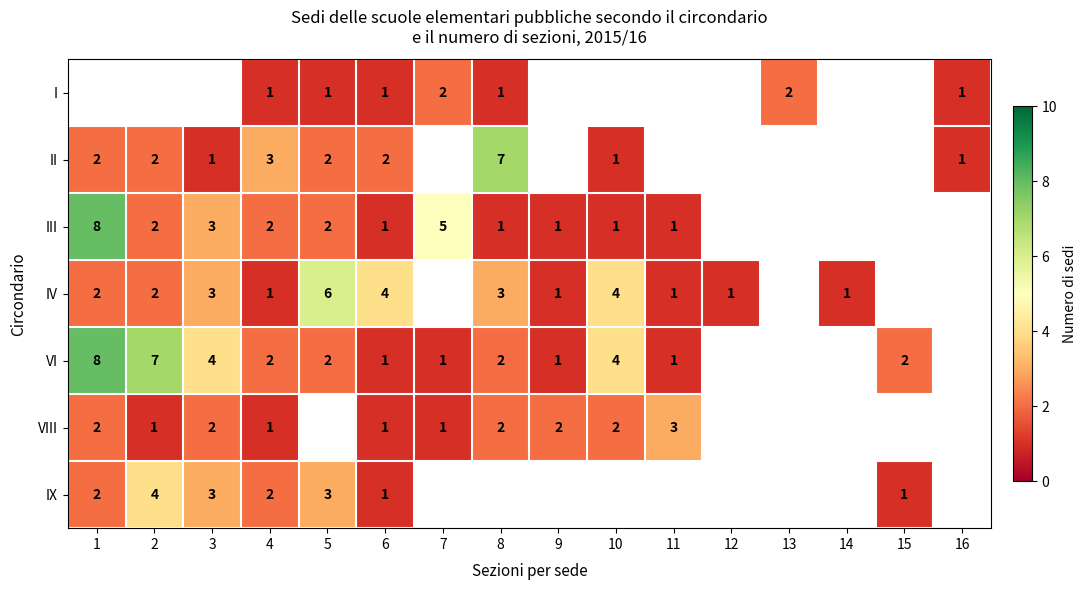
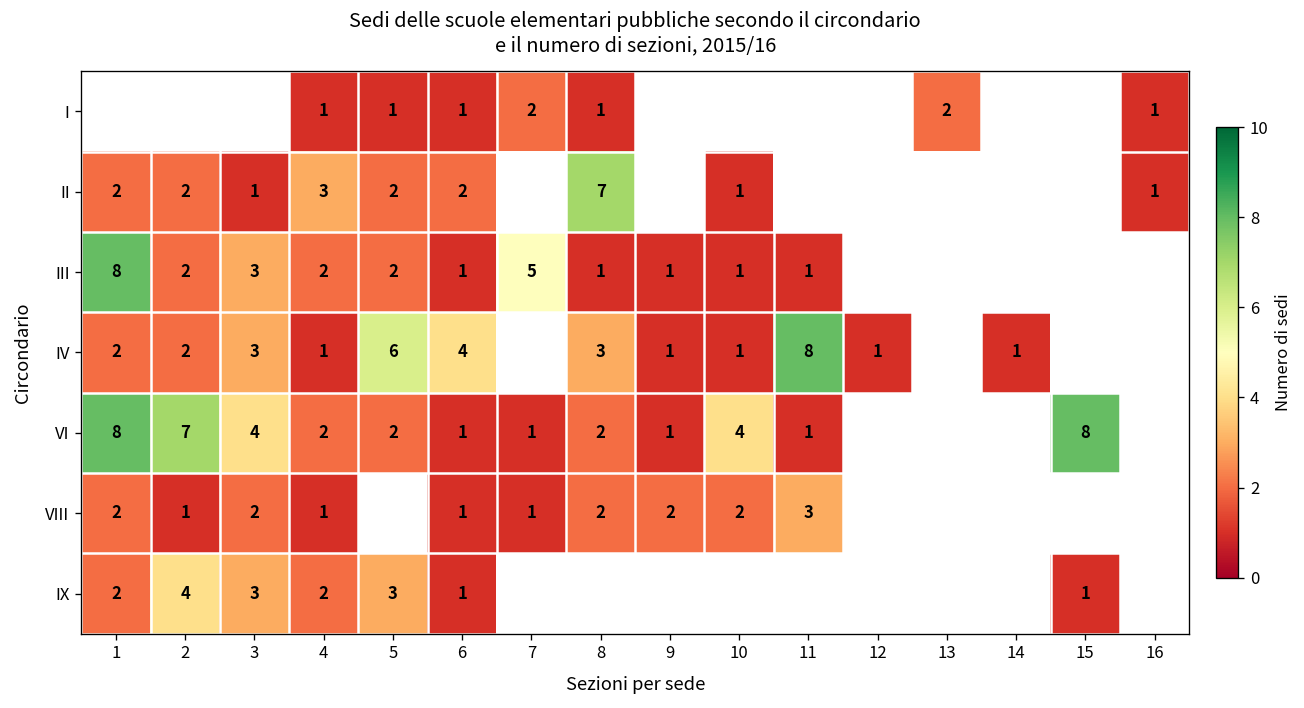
IV, 10: 4 -> 1
IV, 11: 1 -> 8
VI, 15: 2 -> 8
